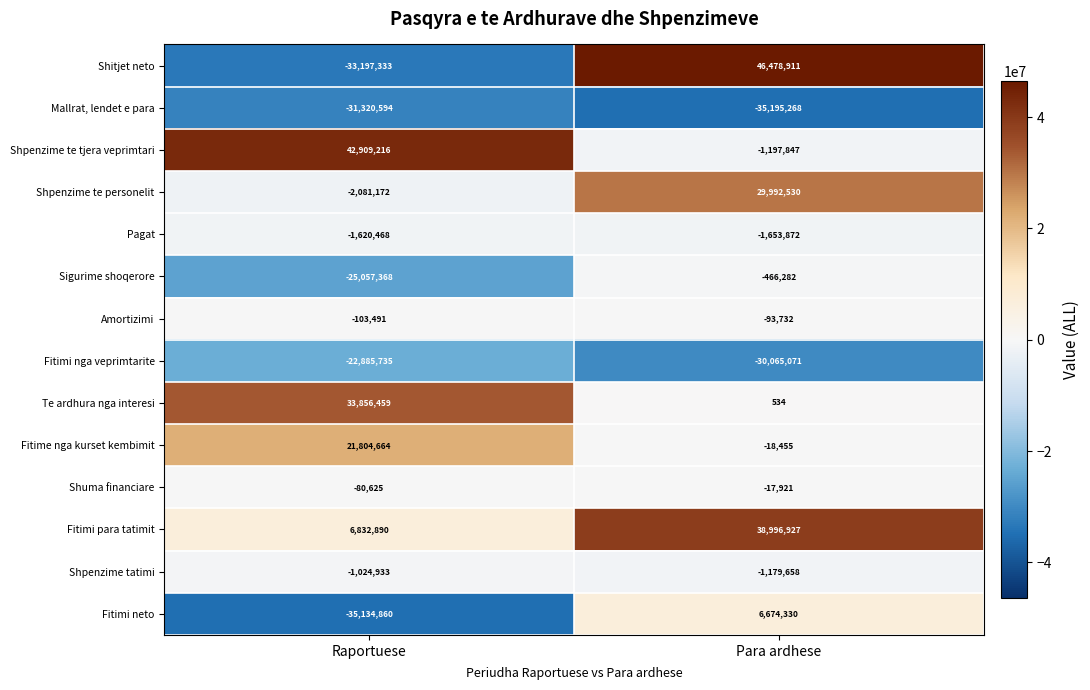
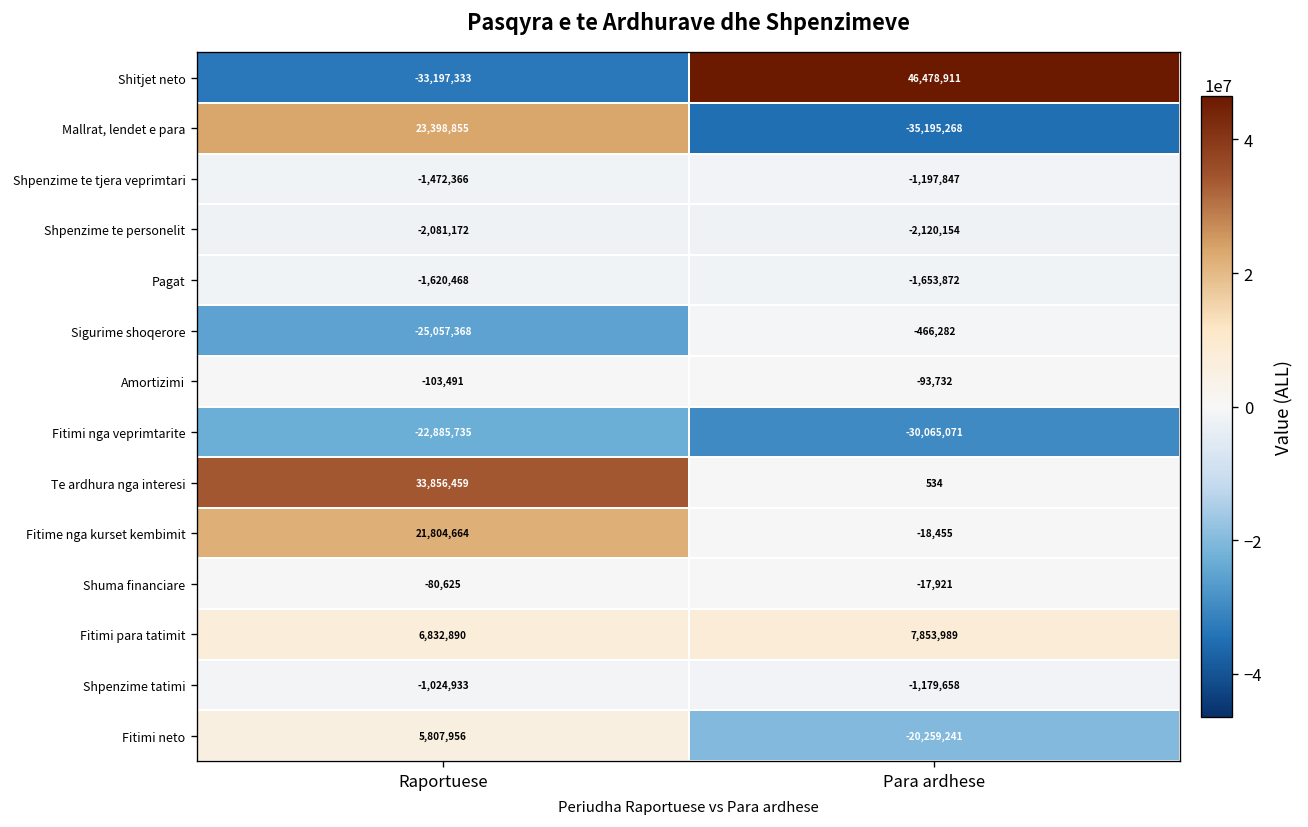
Mallrat, lendet e para, Raportuese: -31,320,594 -> 23,398,855
Shpenzime te tjera veprimtari, Raportuese: 42,909,216 -> -1,472,366
Shpenzime te personelit, Para ardhese: 29,992,530 -> -2,120,154
Fitimi para tatimit, Para ardhese: 38,996,927 -> 7,853,989
Fitimi neto, Raportuese: -35,134,860 -> 5,807,956
Fitimi neto, Para ardhese: 6,674,330 -> -20,259,241
